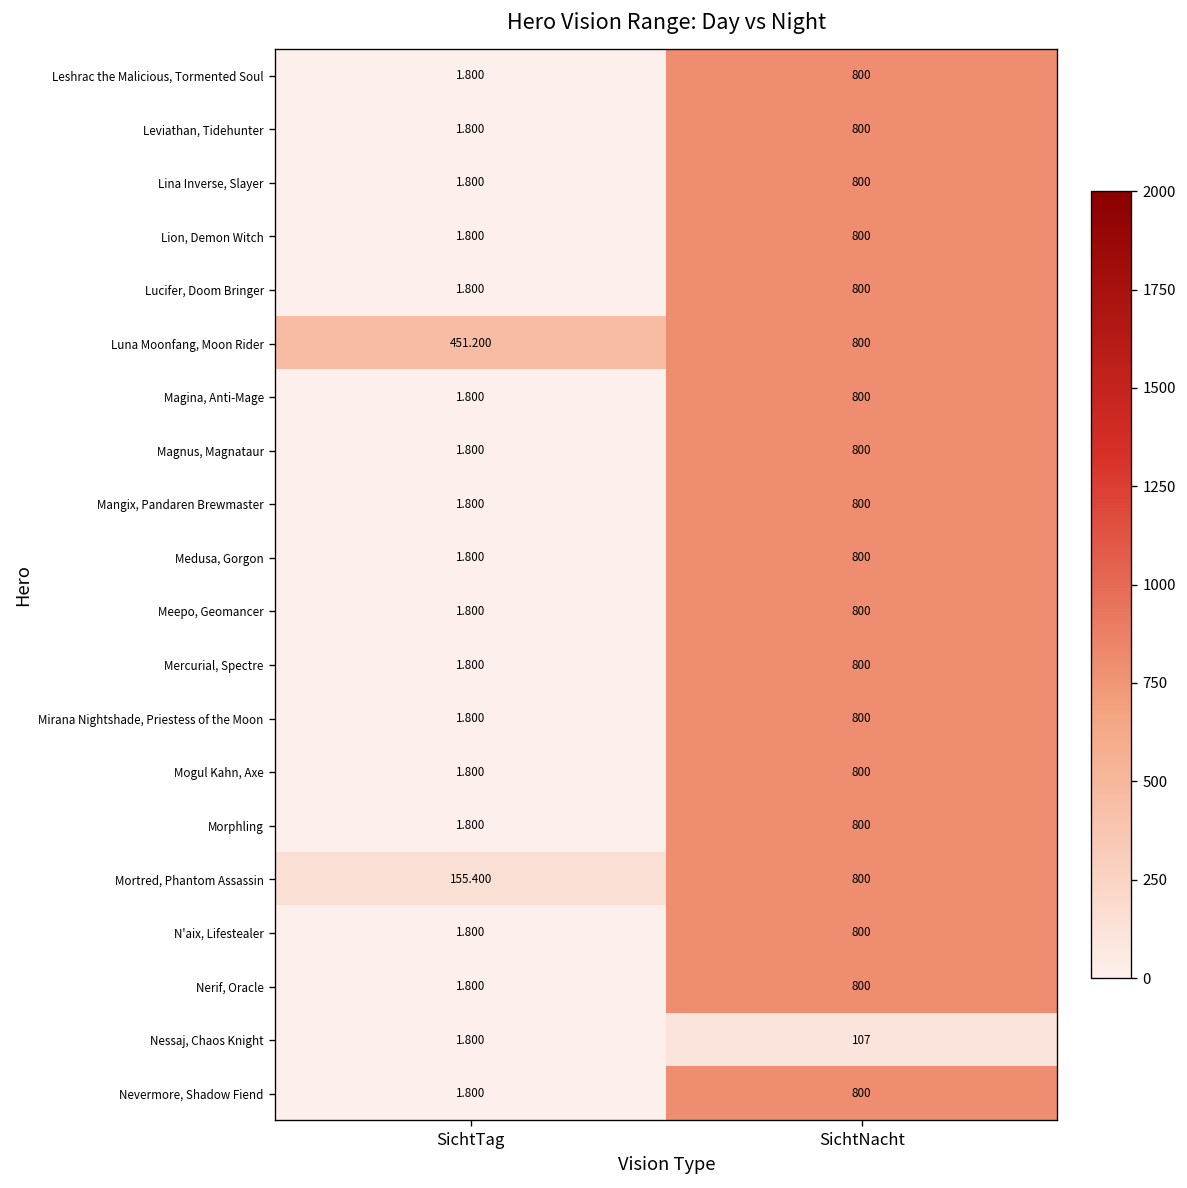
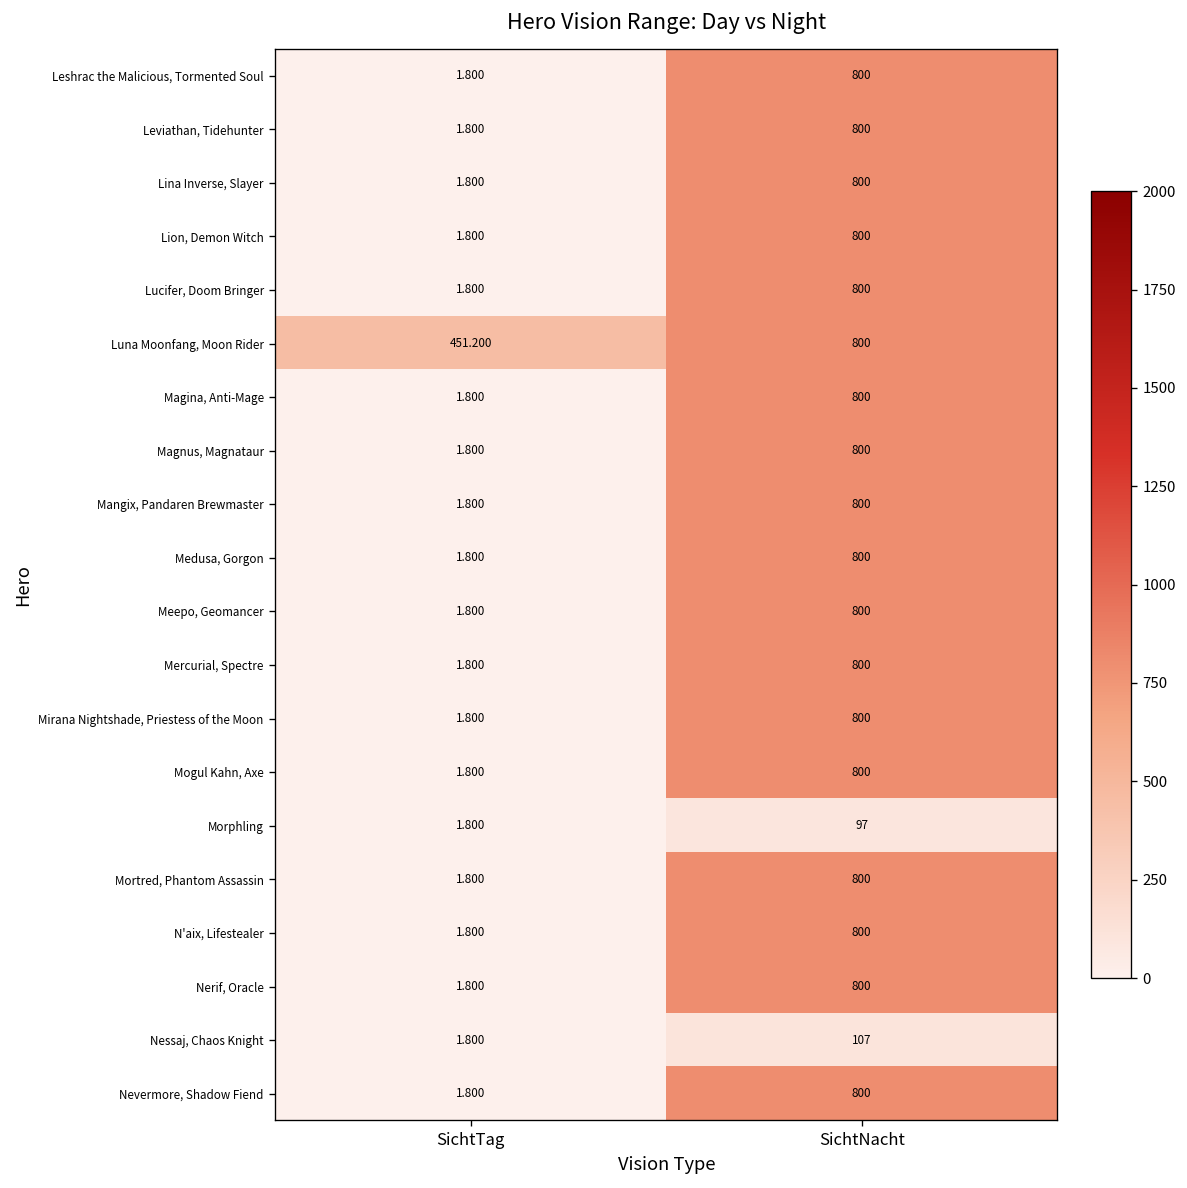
Morphling, SichtNacht: 800 -> 97
Mortred, Phantom Assassin, SichtTag: 155.400 -> 1.800
